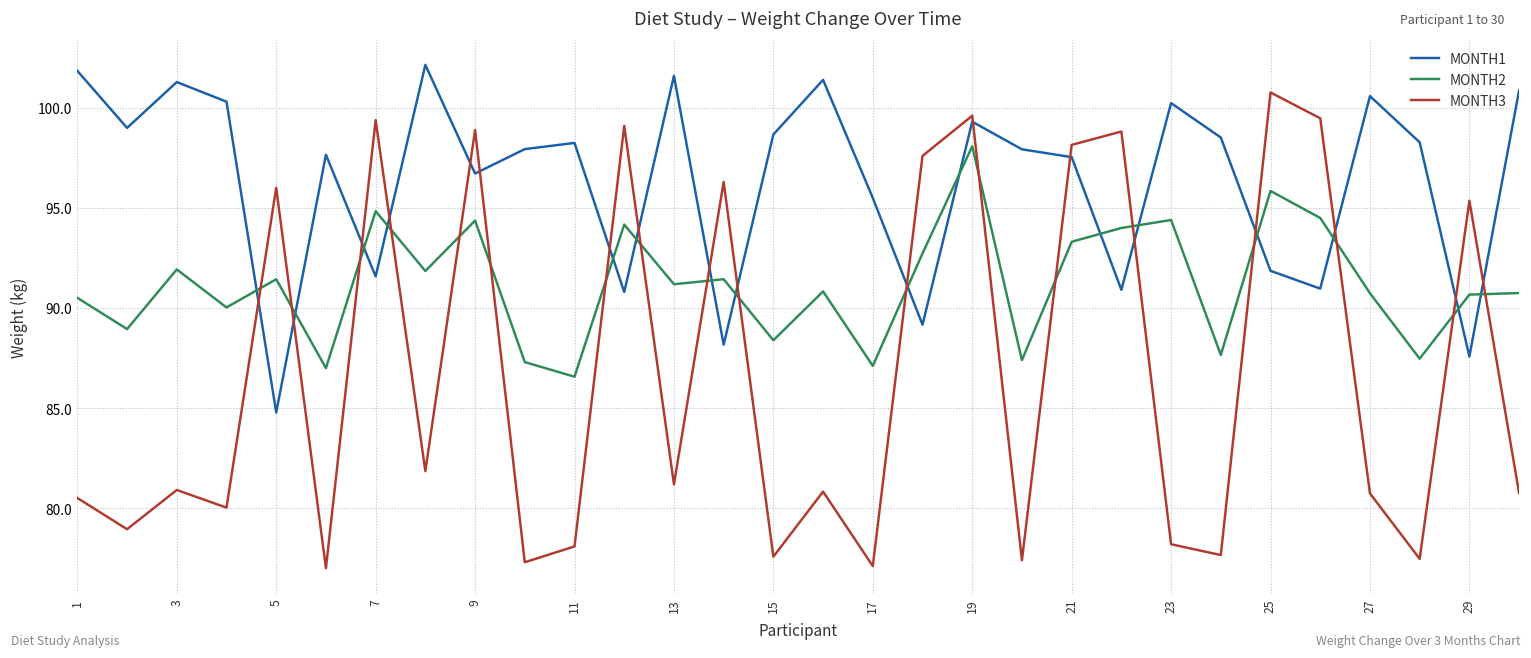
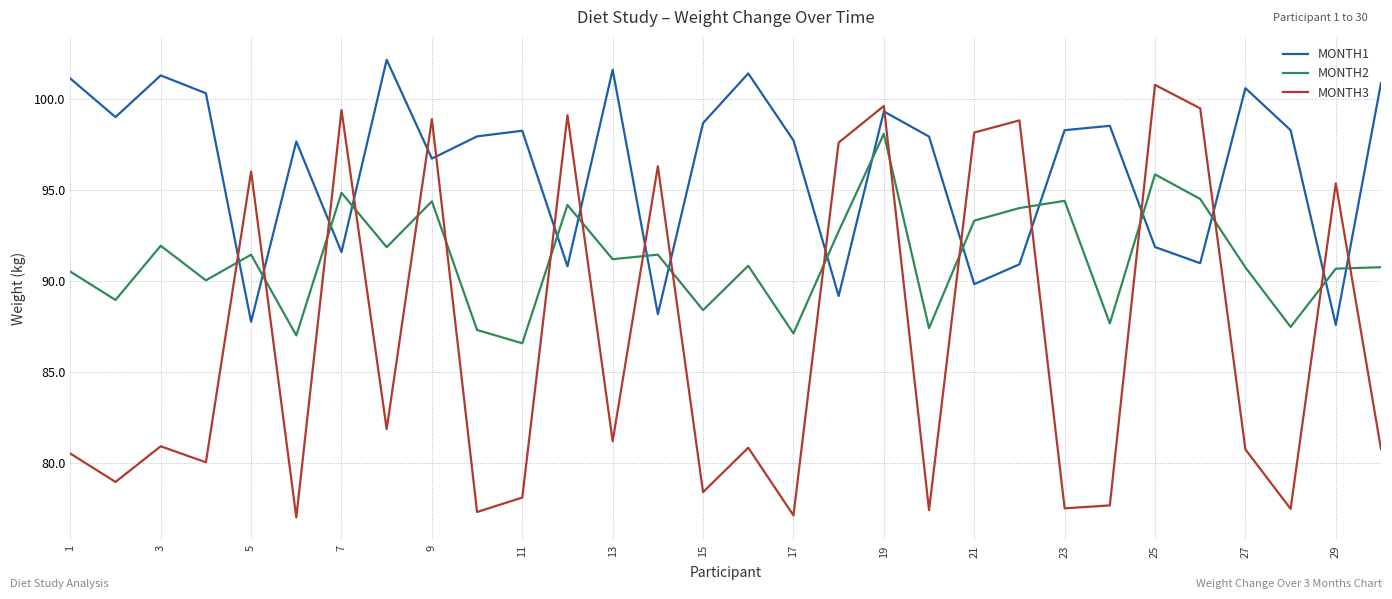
MONTH1, 1: 101.9 -> 101.1
MONTH1, 5: 84.8 -> 87.8
MONTH3, 15: 77.6 -> 78.4
MONTH1, 17: 95.5 -> 97.7
MONTH1, 21: 97.5 -> 89.8
MONTH1, 23: 100.2 -> 98.3
MONTH3, 23: 78.2 -> 77.5
